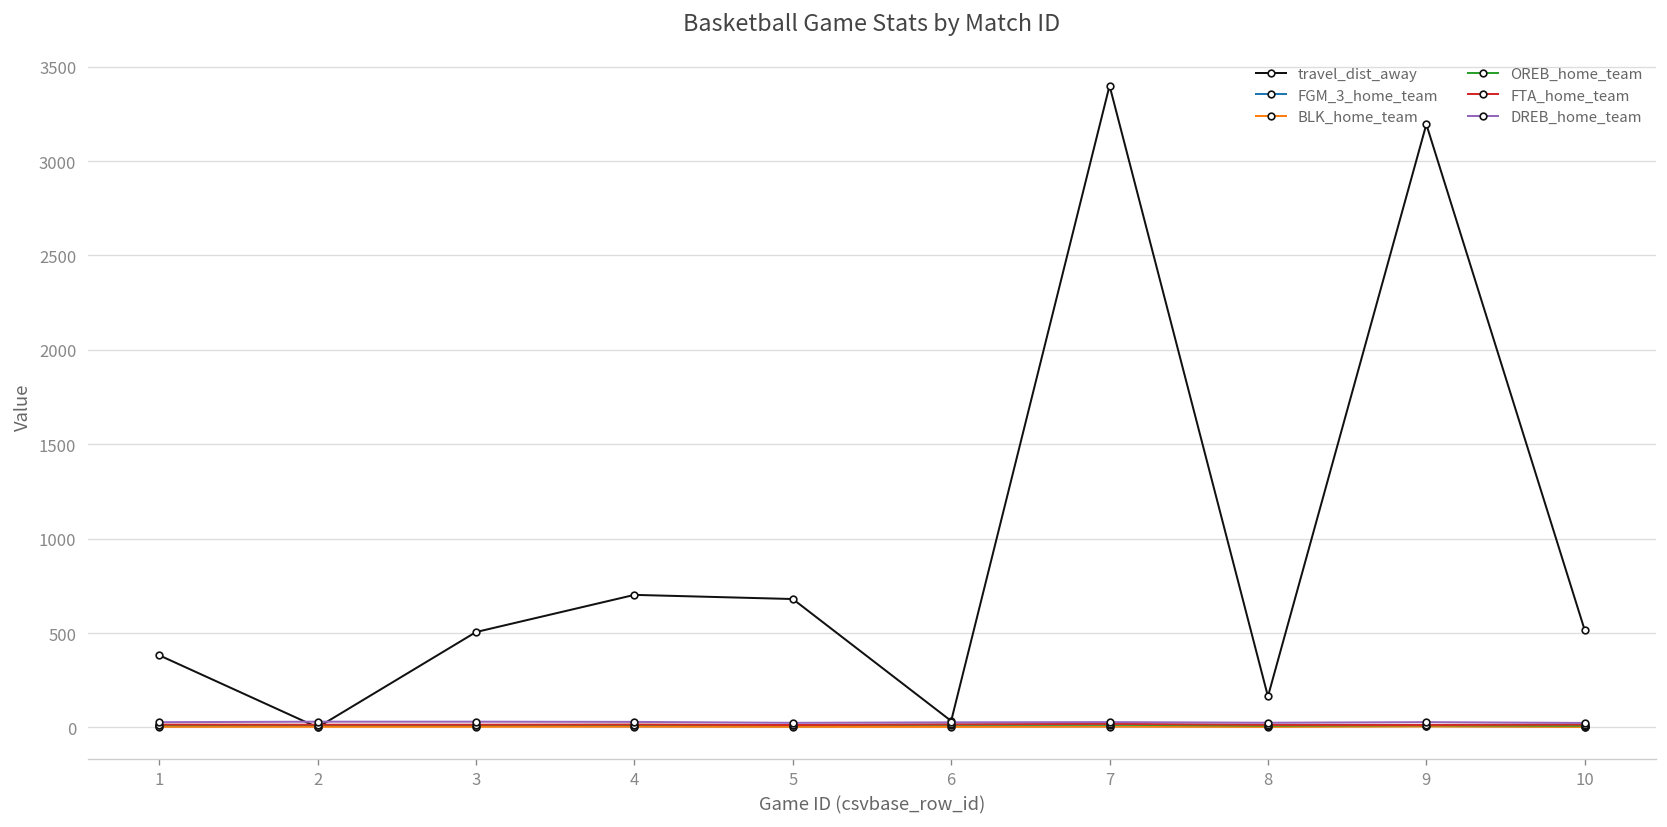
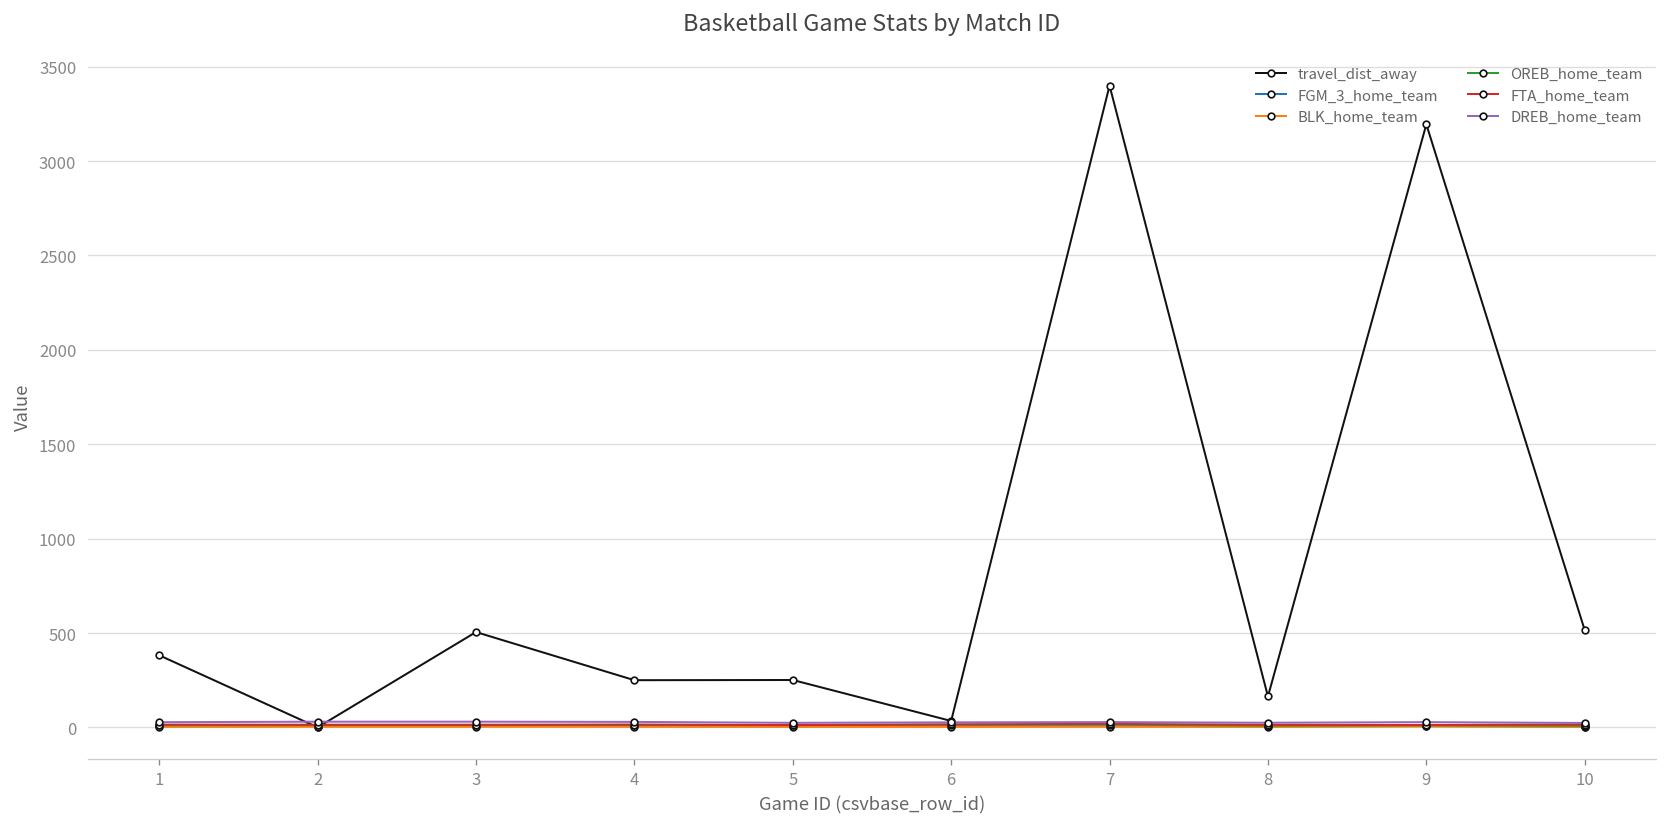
travel_dist_away, 4: 700 -> 250
travel_dist_away, 5: 680 -> 250
